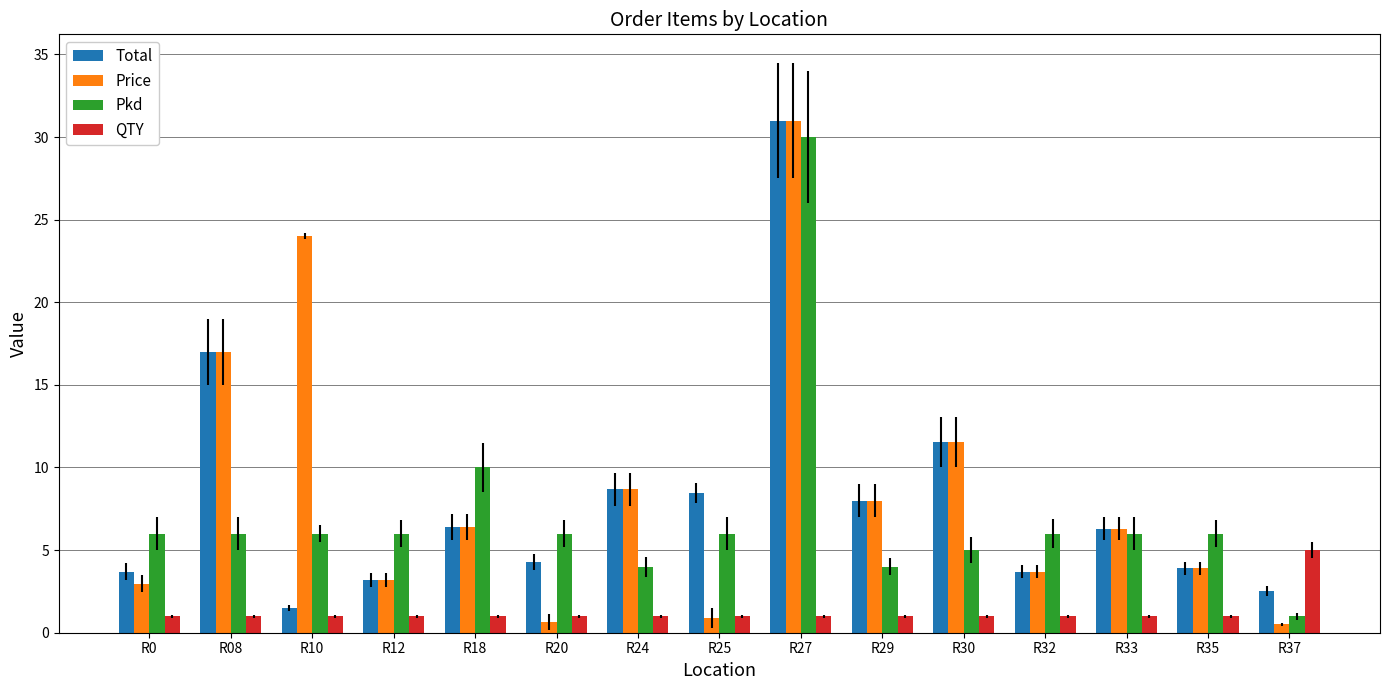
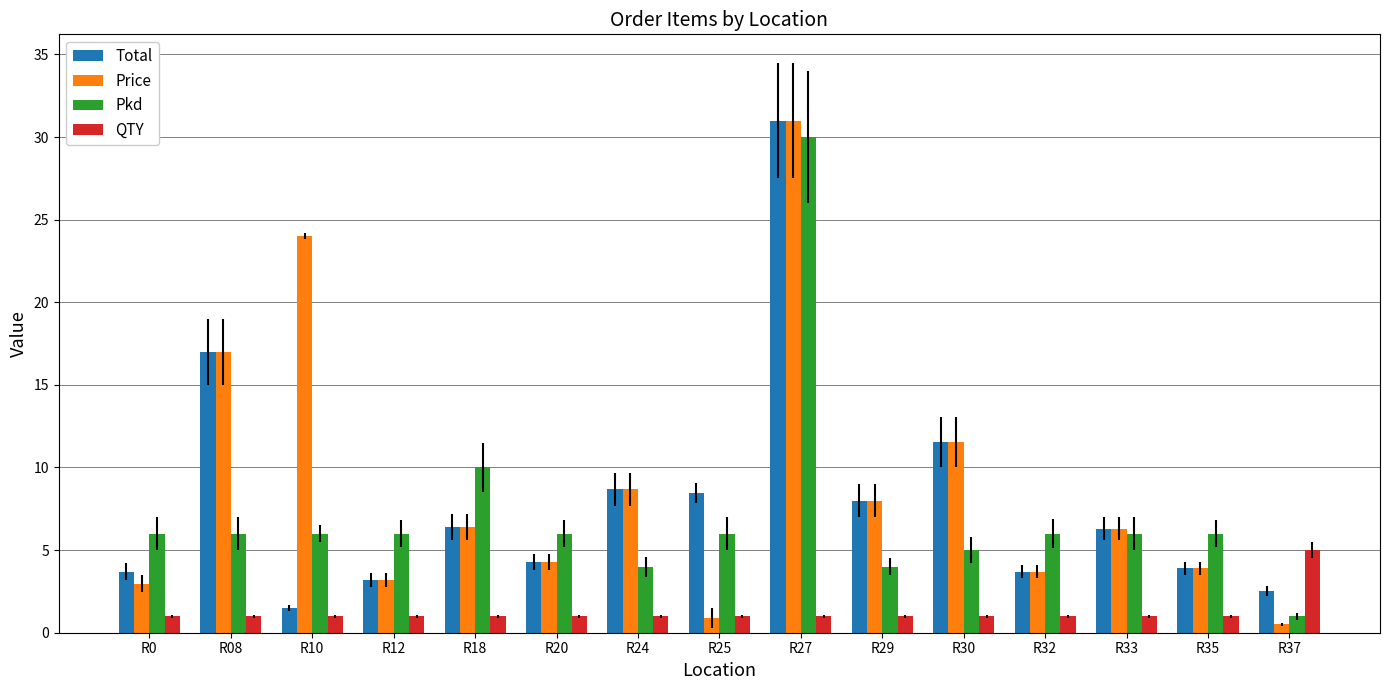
Price, R20: 0.7 -> 4.3
